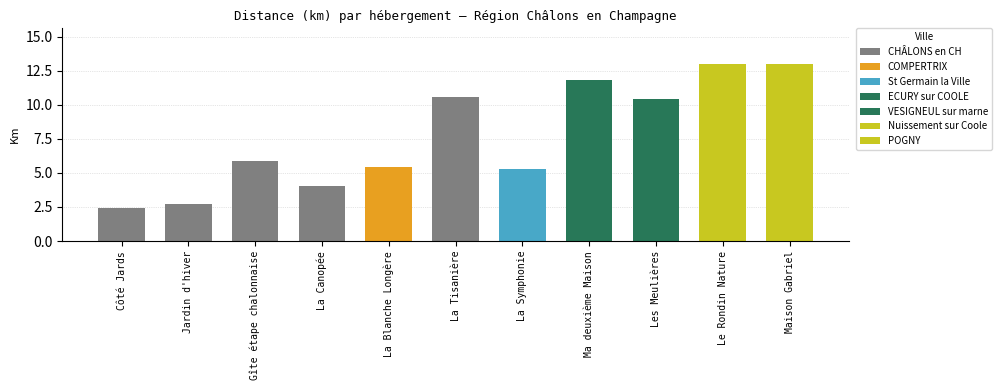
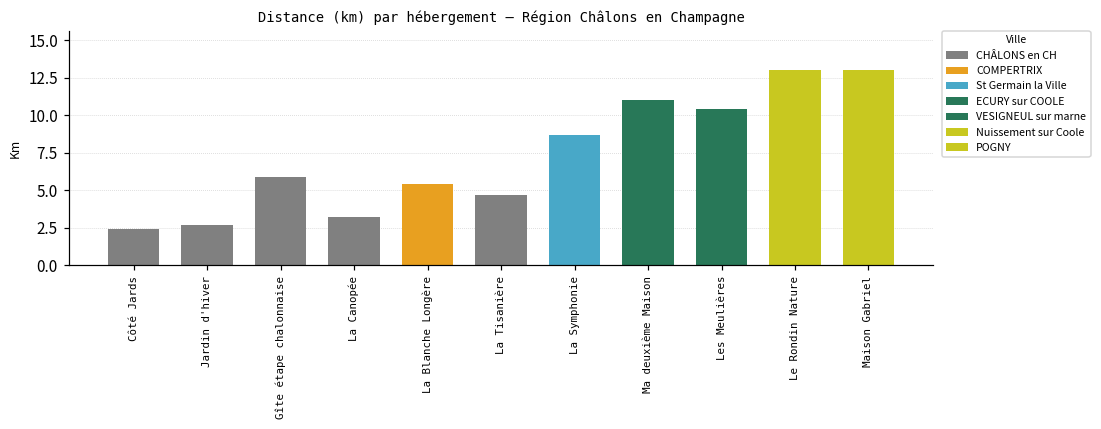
La Canopée: 4.0 -> 3.2
La Tisanière: 10.6 -> 4.7
La Symphonie: 5.3 -> 8.7
Ma deuxième Maison: 11.8 -> 11.0
